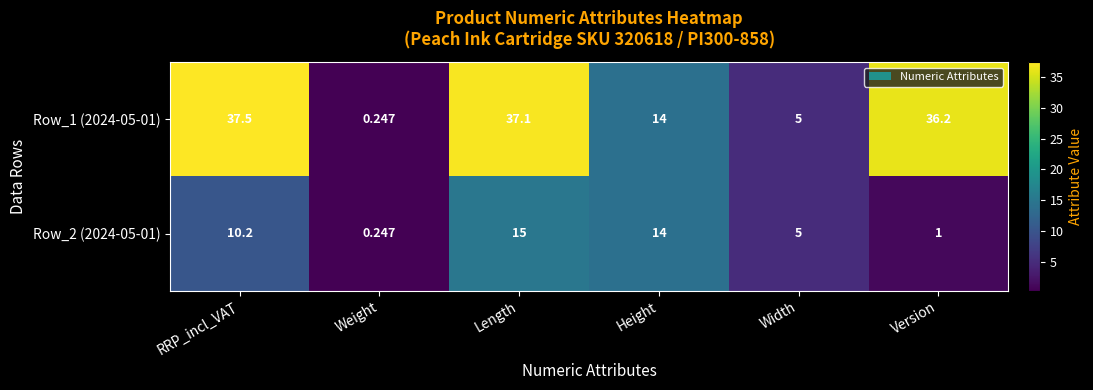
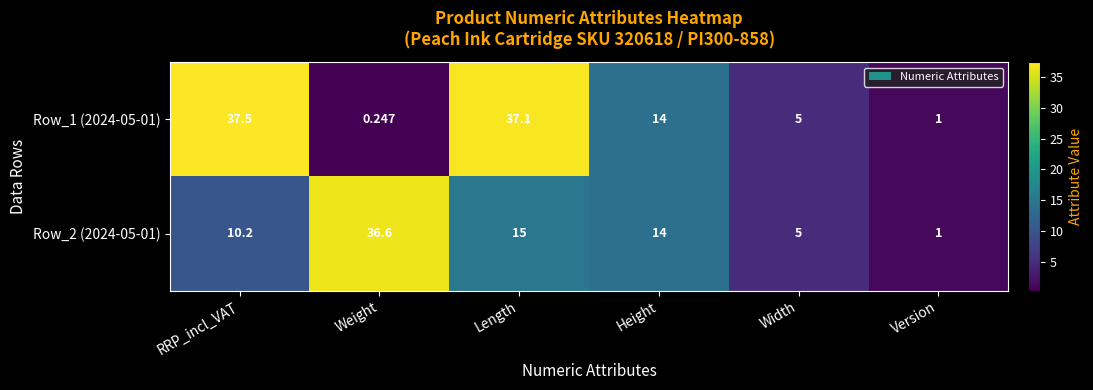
Row_1 (2024-05-01), Version: 36.2 -> 1
Row_2 (2024-05-01), Weight: 0.247 -> 36.6
